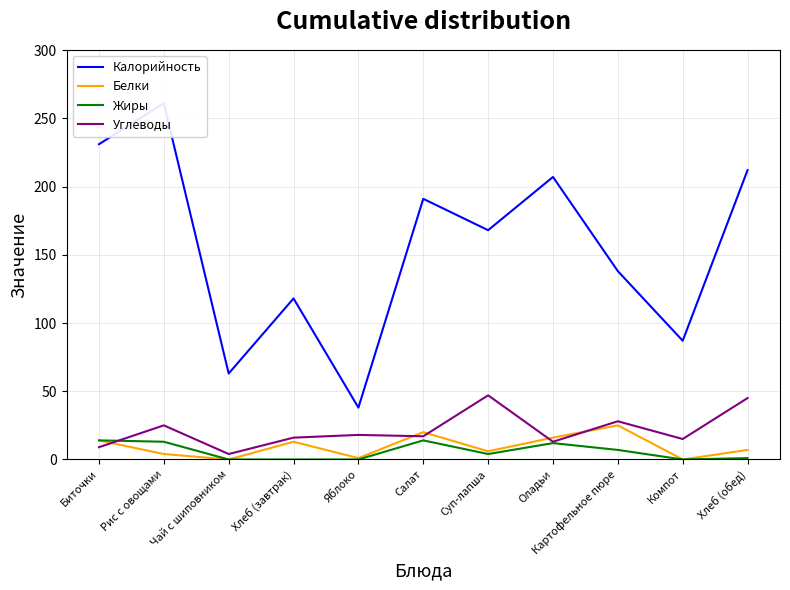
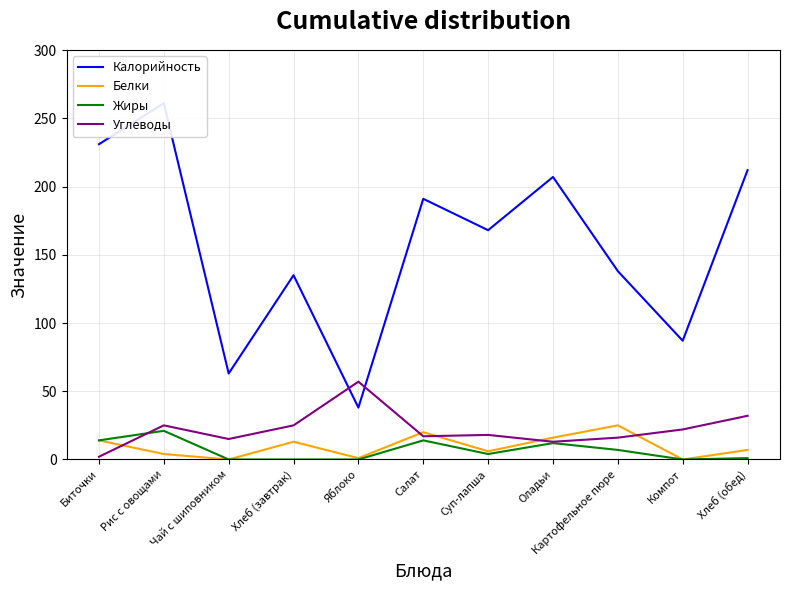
Углеводы, Биточки: 9 -> 2
Жиры, Рис с овощами: 13 -> 21
Углеводы, Чай с шиповником: 4 -> 15
Калорийность, Хлеб (завтрак): 118 -> 135
Углеводы, Хлеб (завтрак): 16 -> 25
Углеводы, Яблоко: 18 -> 57
Углеводы, Суп-лапша: 47 -> 18
Углеводы, Картофельное пюре: 28 -> 16
Углеводы, Компот: 15 -> 22
Углеводы, Хлеб (обед): 45 -> 32
